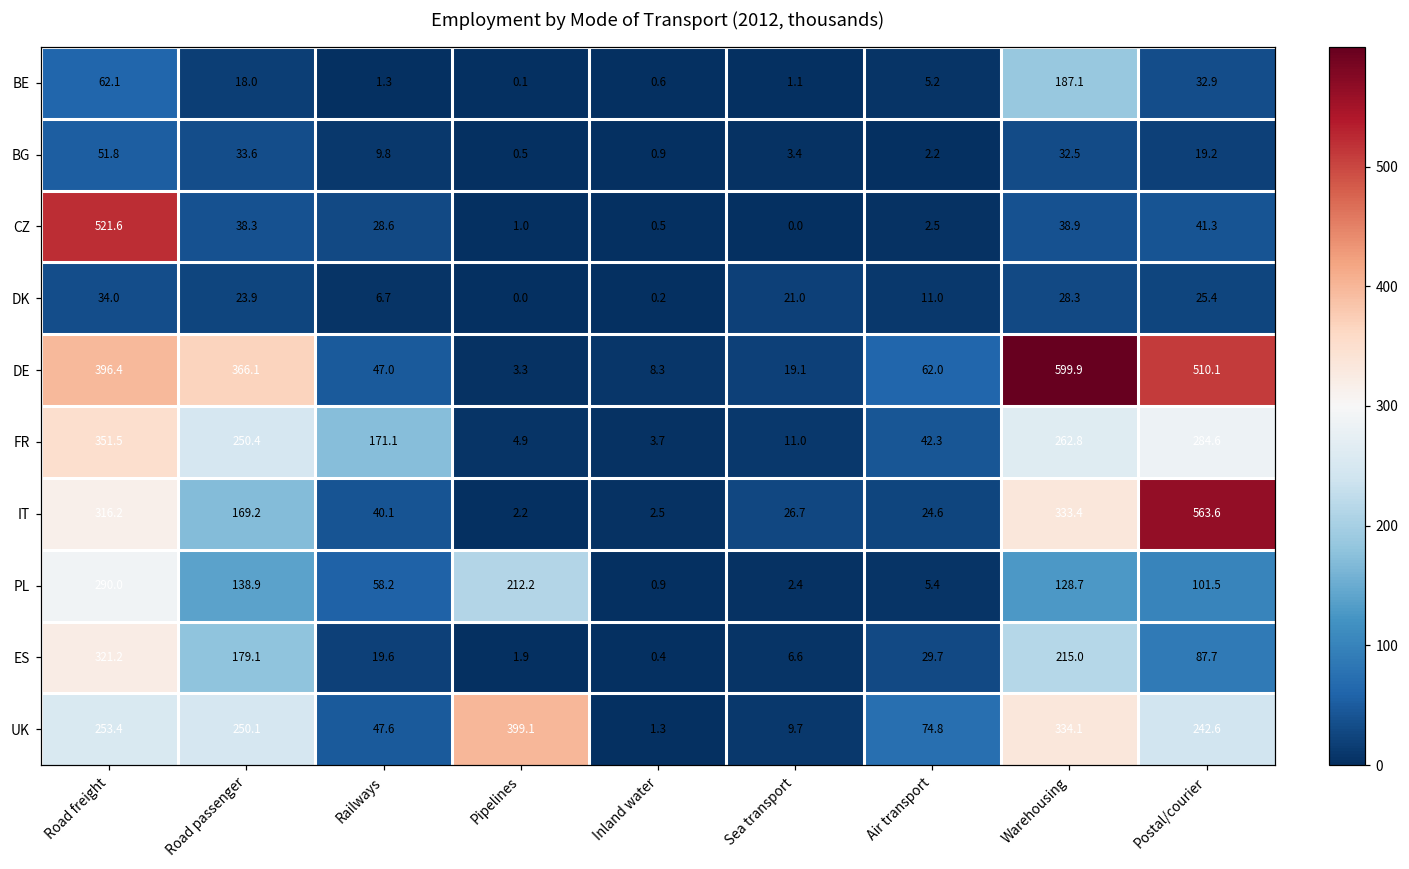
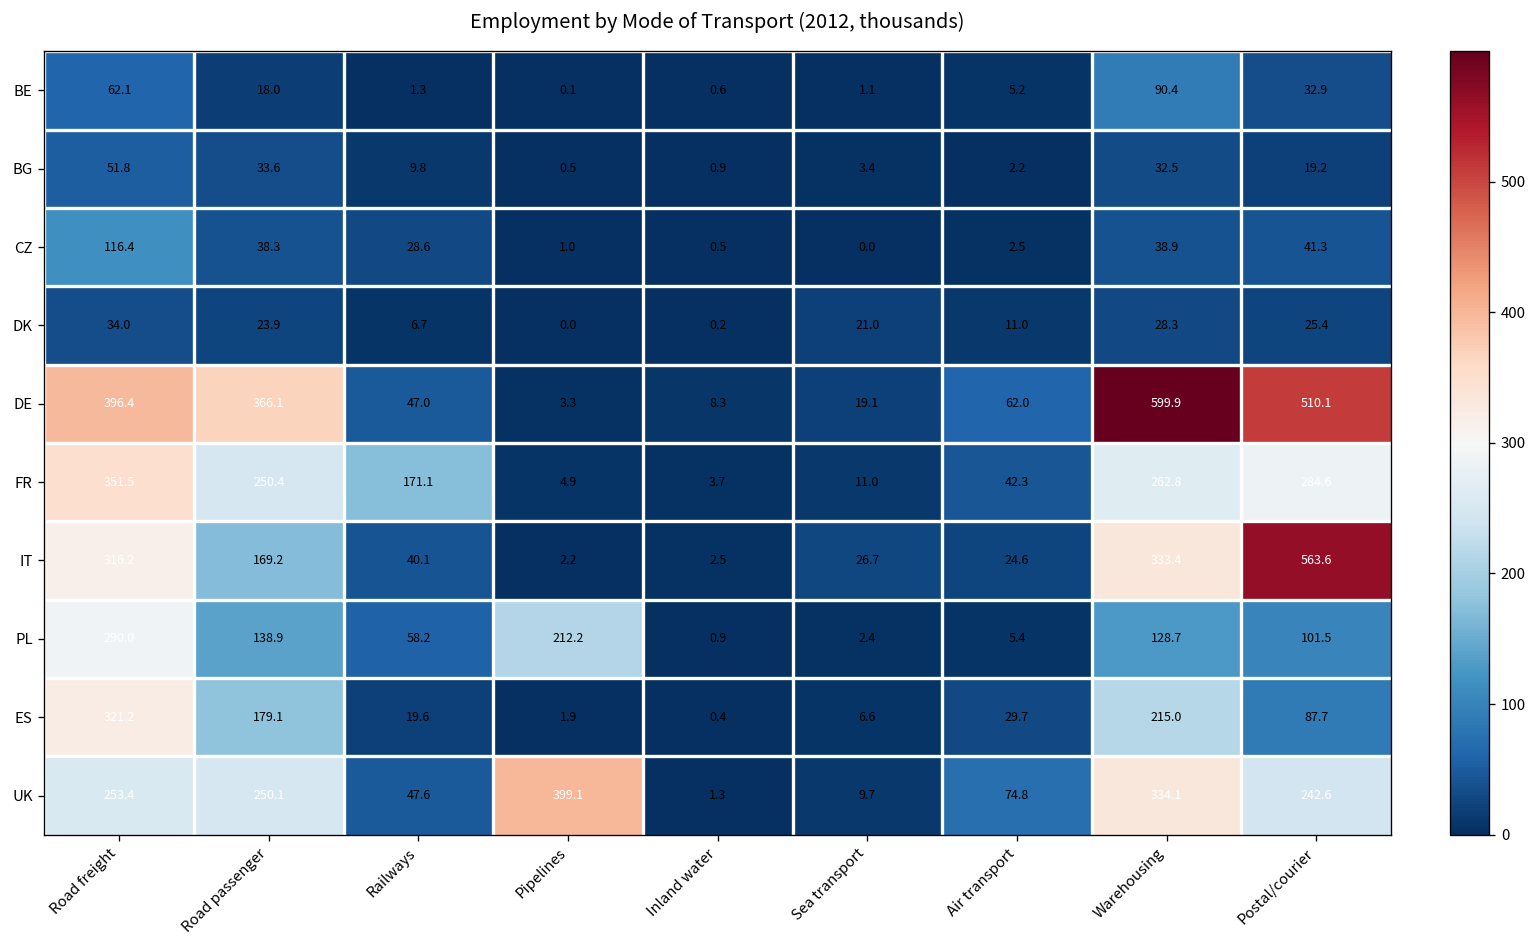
BE, Warehousing: 187.1 -> 90.4
CZ, Road freight: 521.6 -> 116.4
